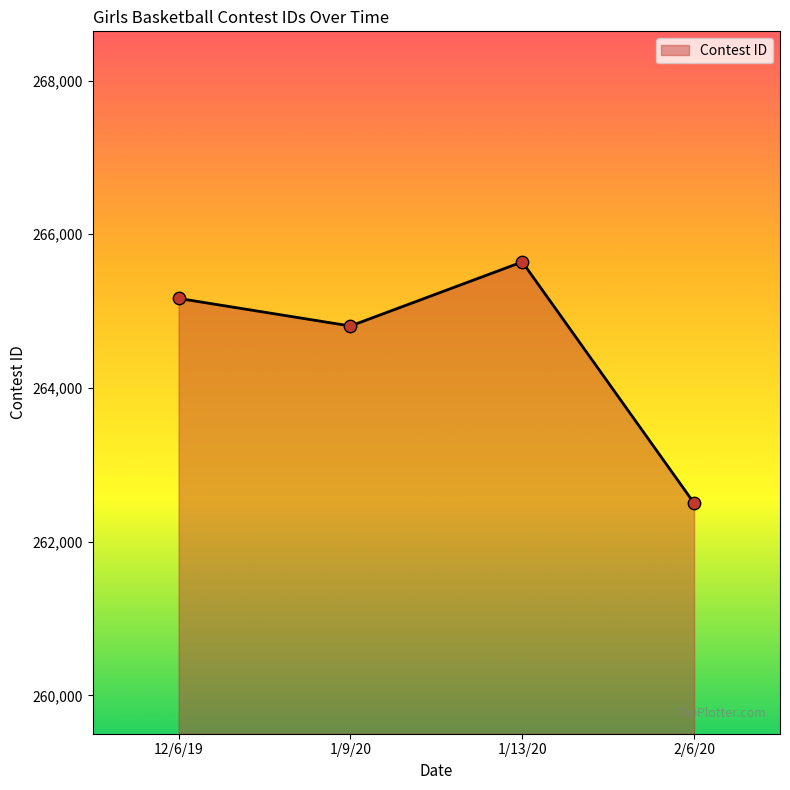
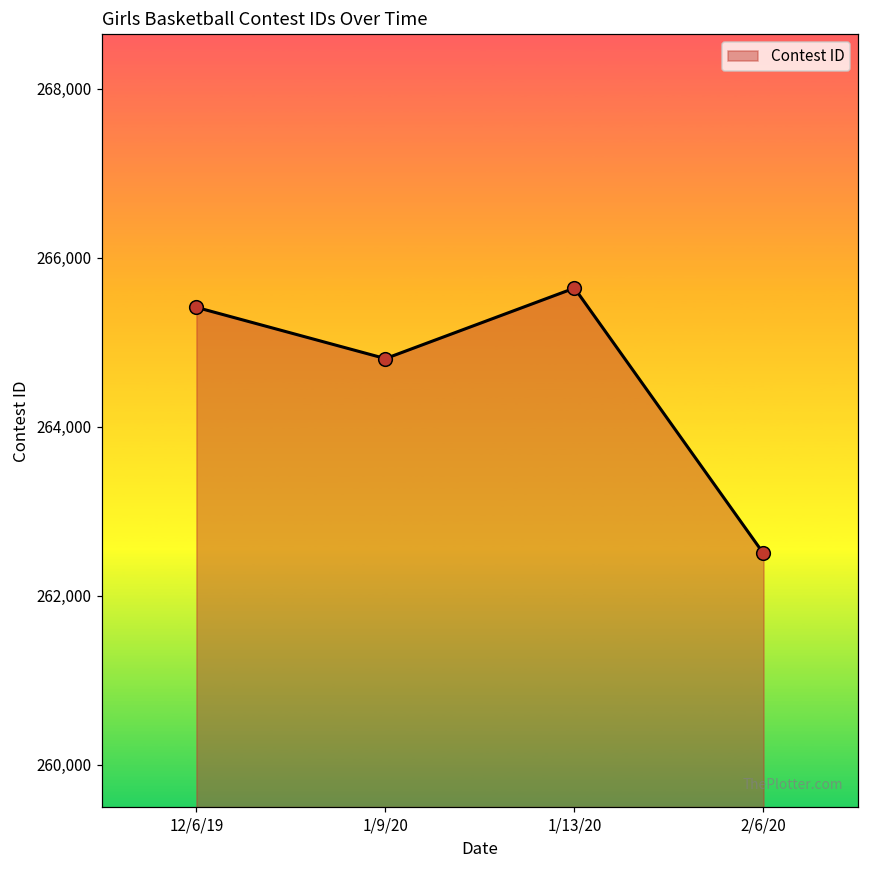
12/6/19: 265,200 -> 265,400
